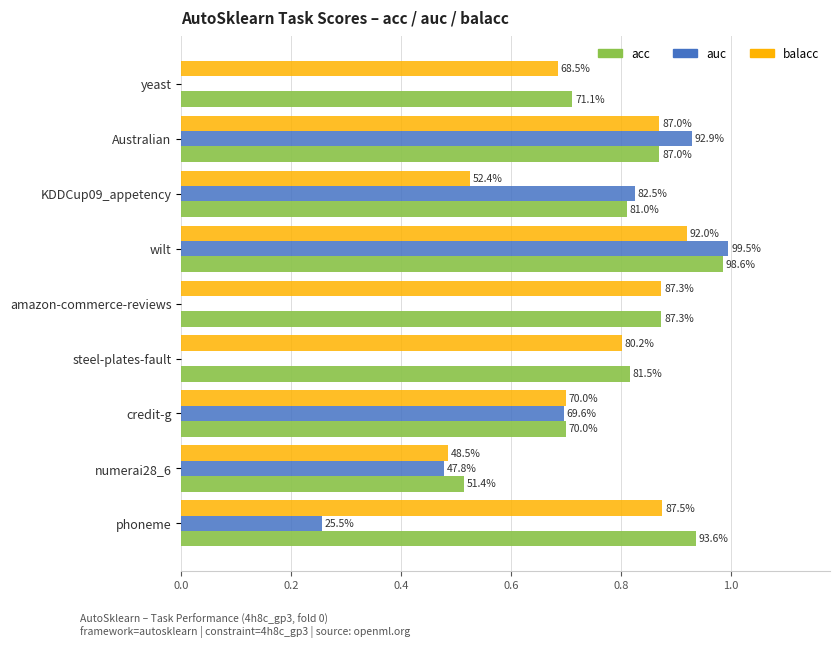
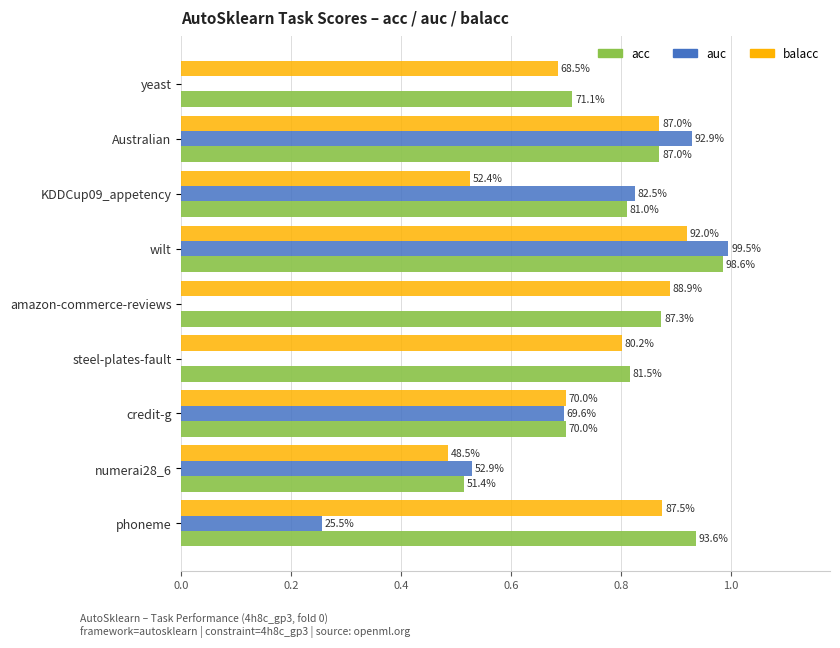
balacc, amazon-commerce-reviews: 87.3% -> 88.9%
auc, numerai28_6: 47.8% -> 52.9%
